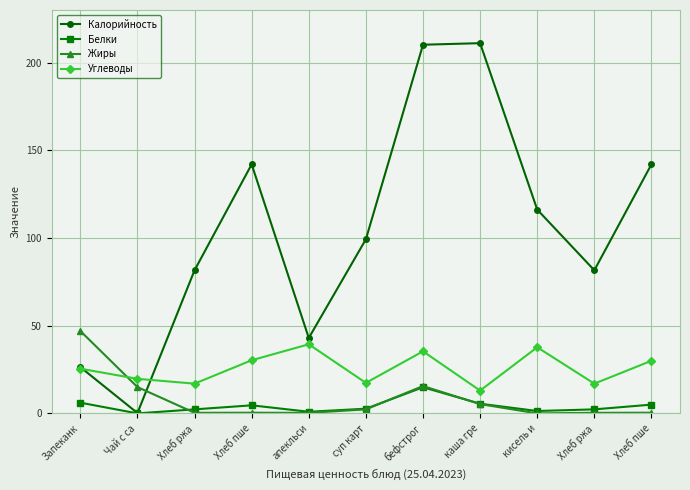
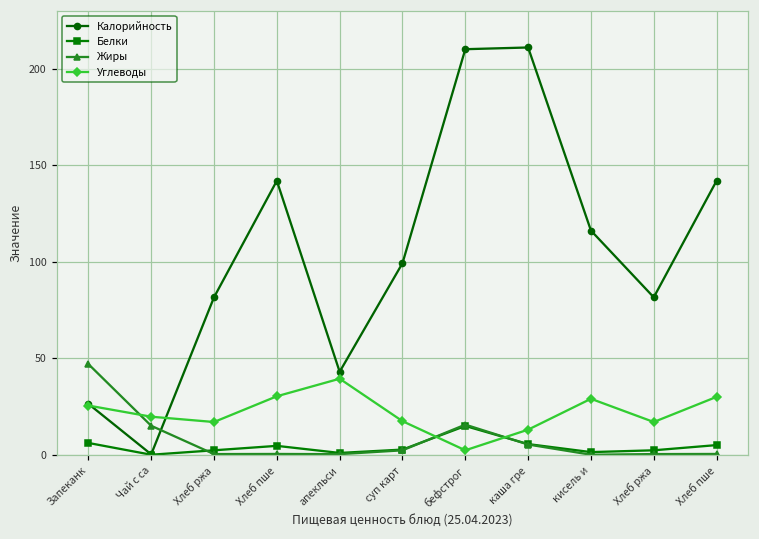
Углеводы, бефстрог: 35 -> 2
Углеводы, кисель и: 38 -> 29
